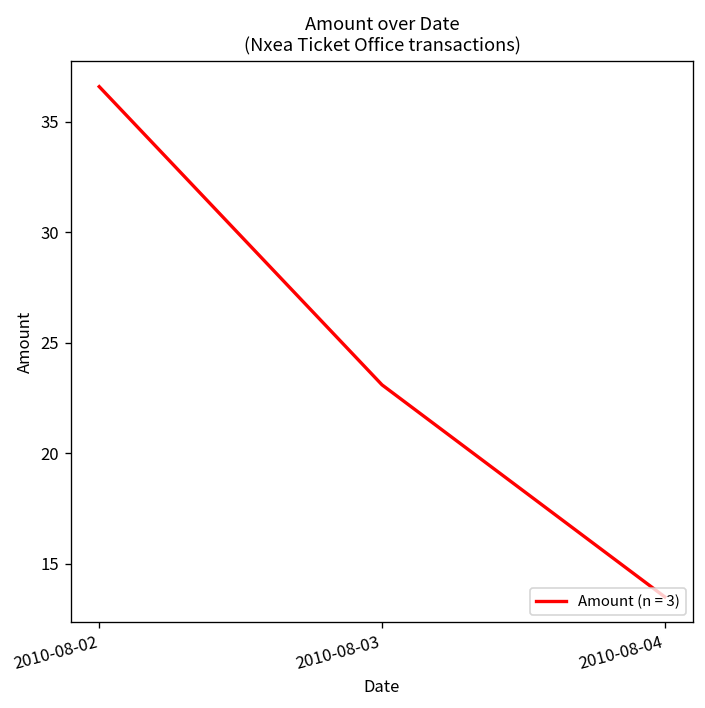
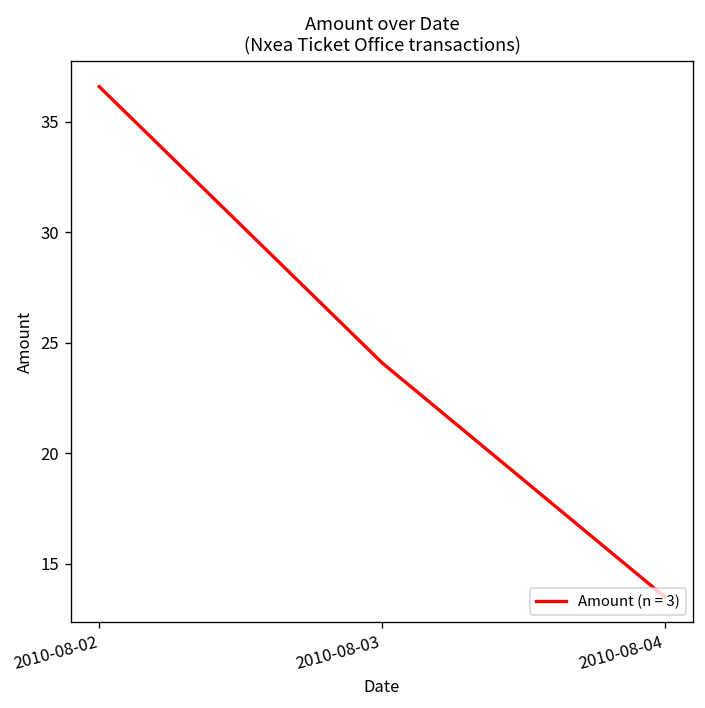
2010-08-03: 23.1 -> 24.1
